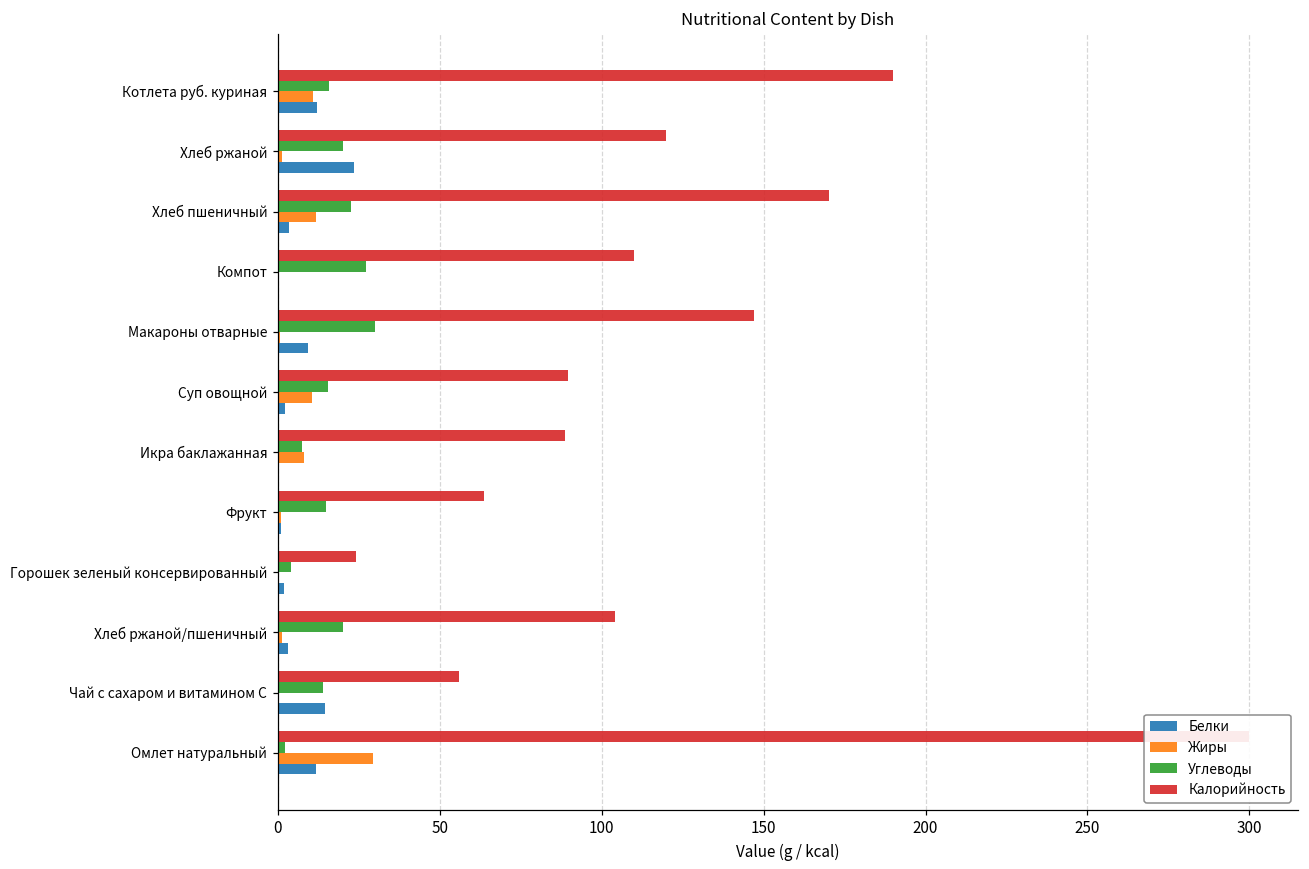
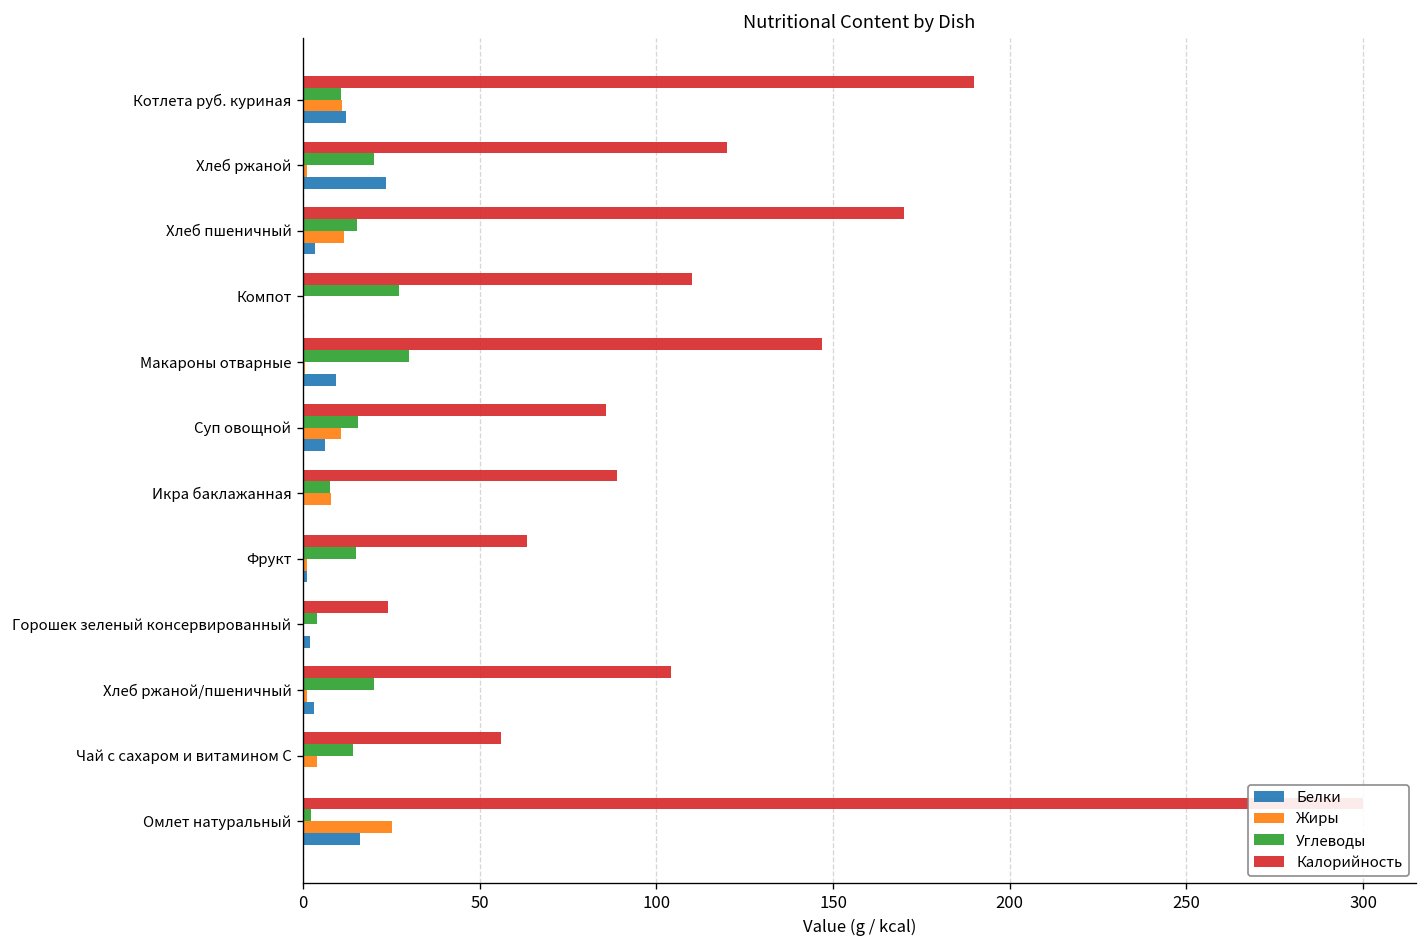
Углеводы, Котлета руб. куриная: 16 -> 11
Углеводы, Хлеб пшеничный: 23 -> 15
Калорийность, Суп овощной: 90 -> 86
Белки, Суп овощной: 2 -> 6
Жиры, Чай с сахаром и витамином С: 0 -> 4
Белки, Чай с сахаром и витамином С: 15 -> 0
Жиры, Омлет натуральный: 29 -> 25
Белки, Омлет натуральный: 12 -> 16
